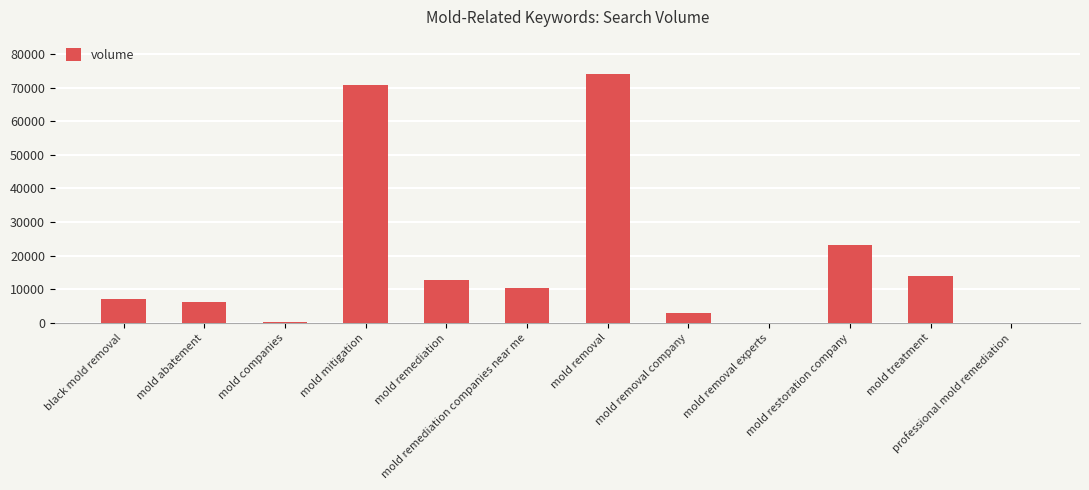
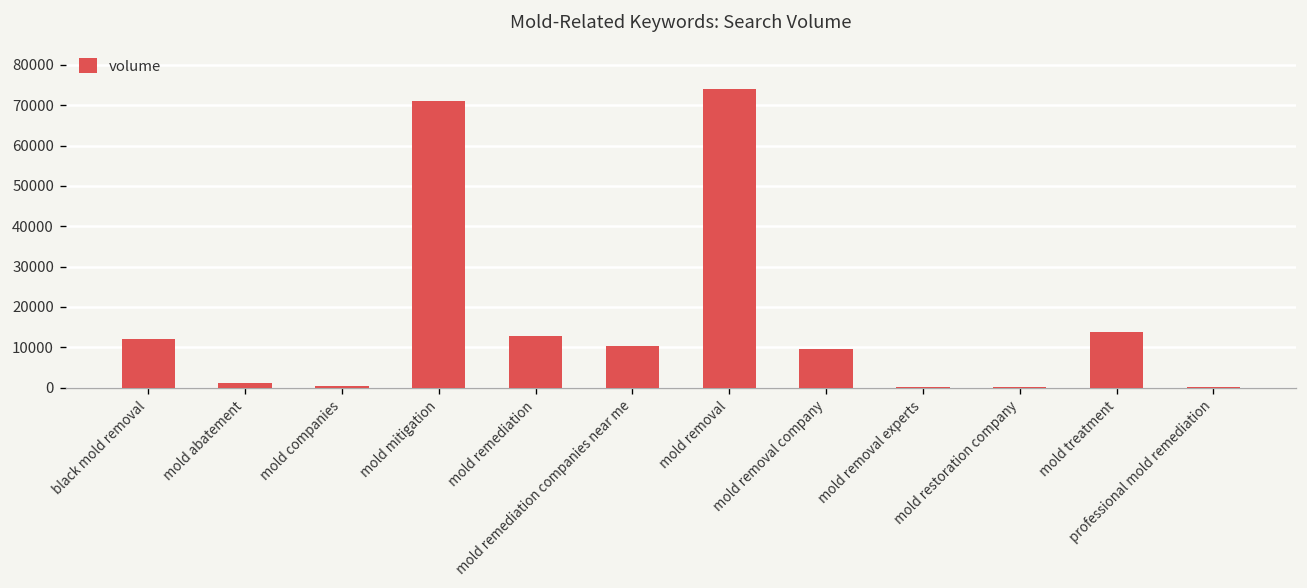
black mold removal: 7000 -> 12000
mold abatement: 6000 -> 1000
mold removal company: 3000 -> 10000
mold restoration company: 23000 -> 0
